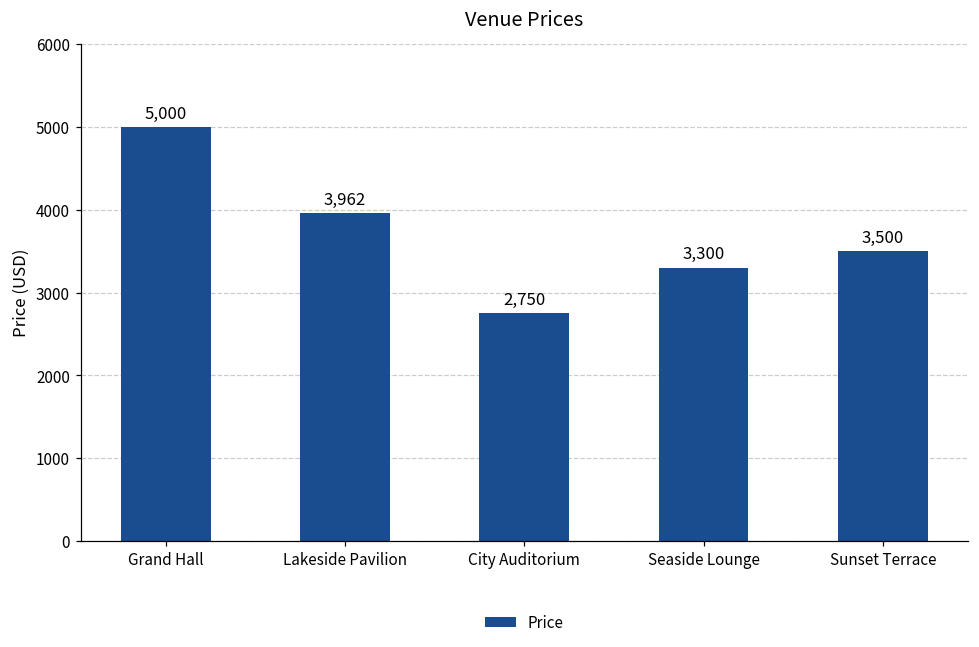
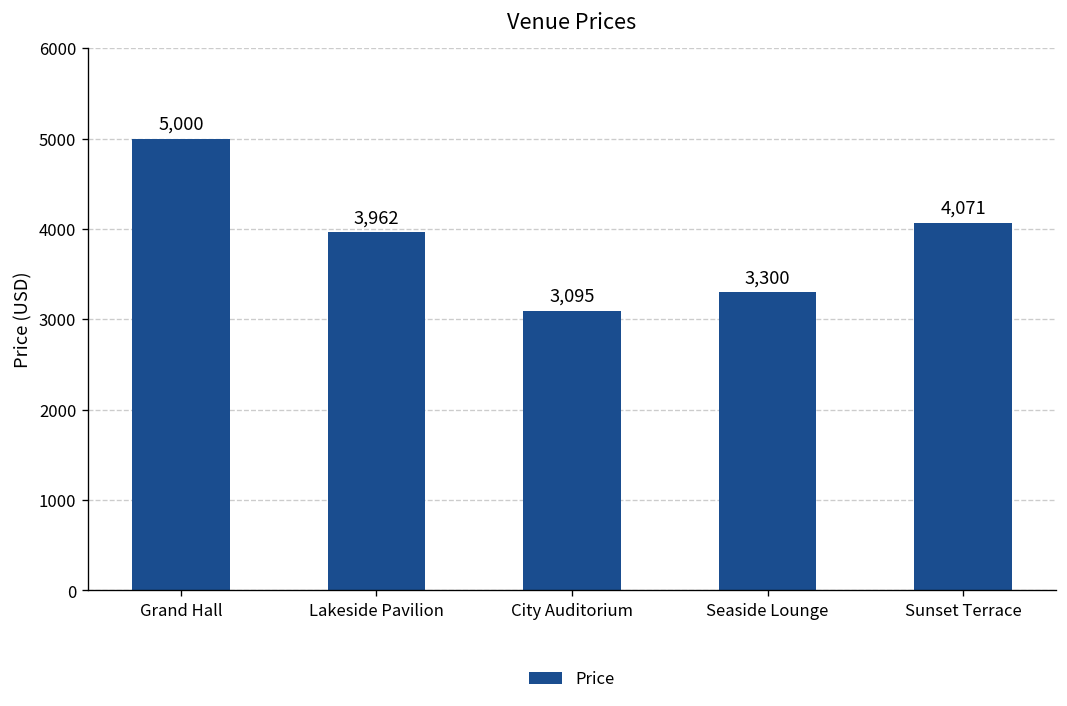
City Auditorium: 2,750 -> 3,095
Sunset Terrace: 3,500 -> 4,071
